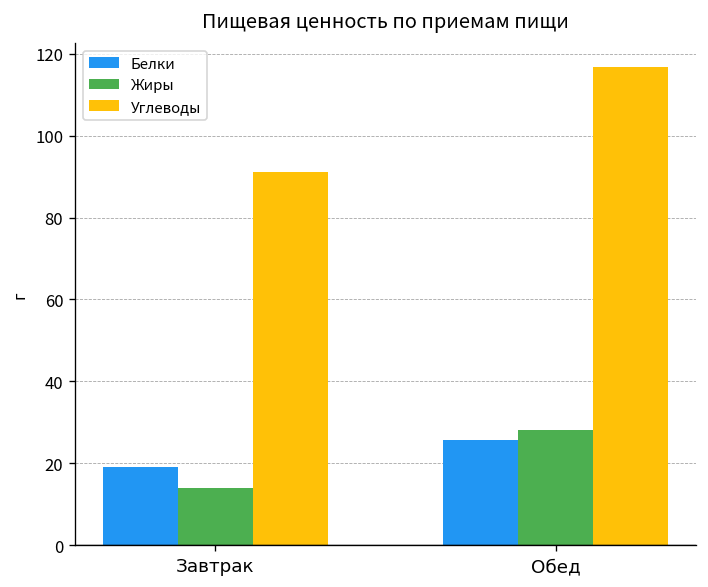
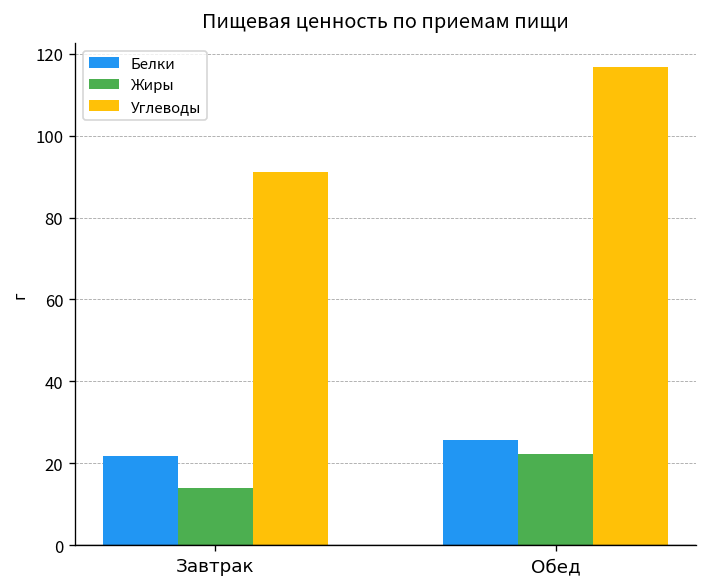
Белки, Завтрак: 19 -> 22
Жиры, Обед: 28 -> 22
